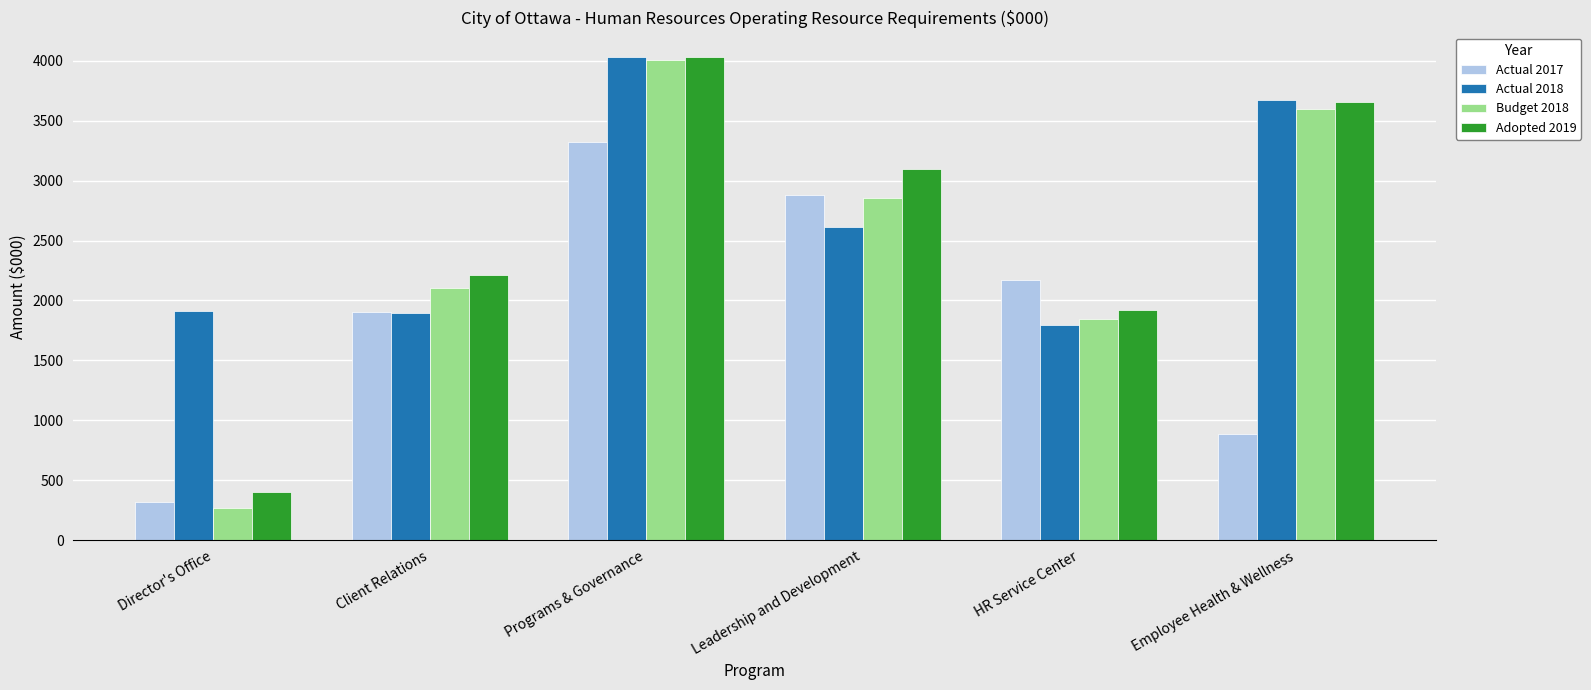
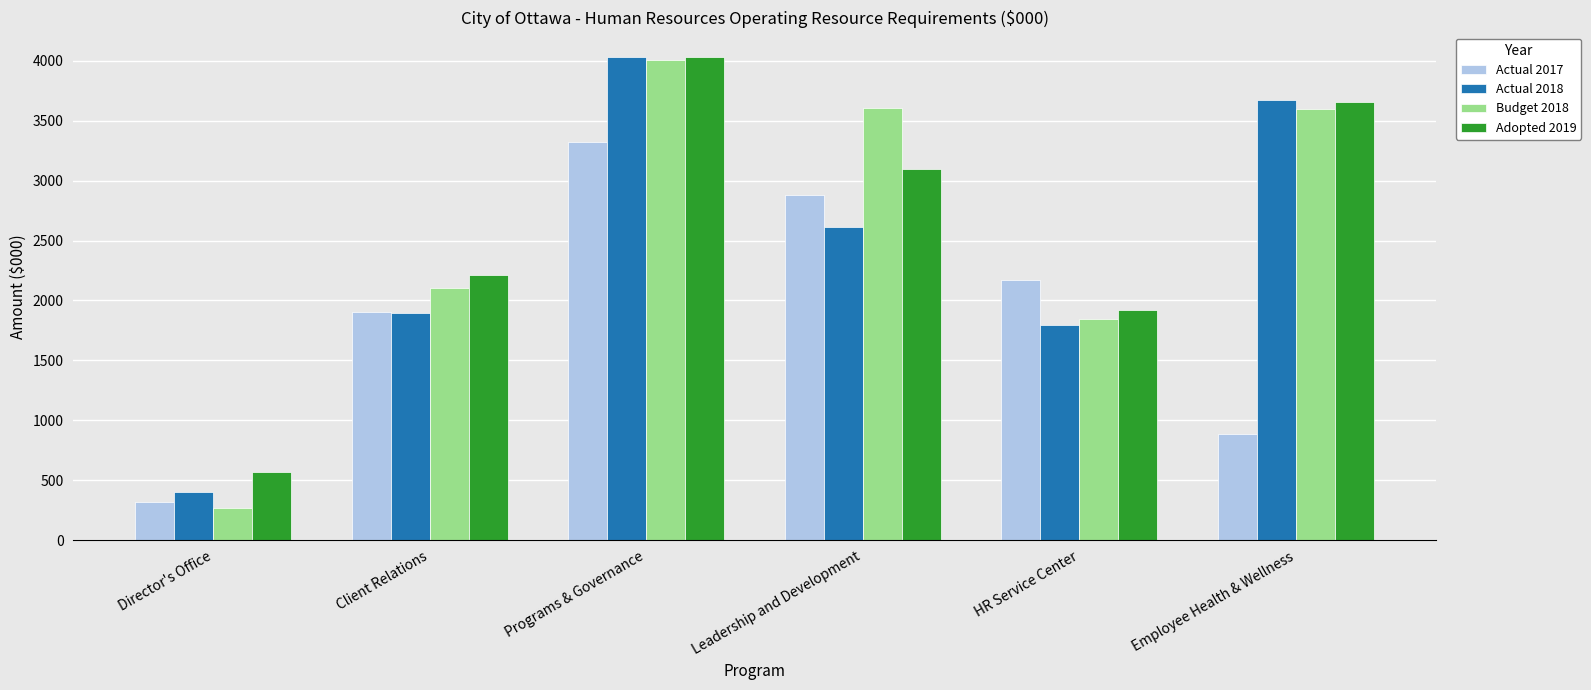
Actual 2018, Director's Office: 1910 -> 400
Adopted 2019, Director's Office: 400 -> 570
Budget 2018, Leadership and Development: 2860 -> 3610
